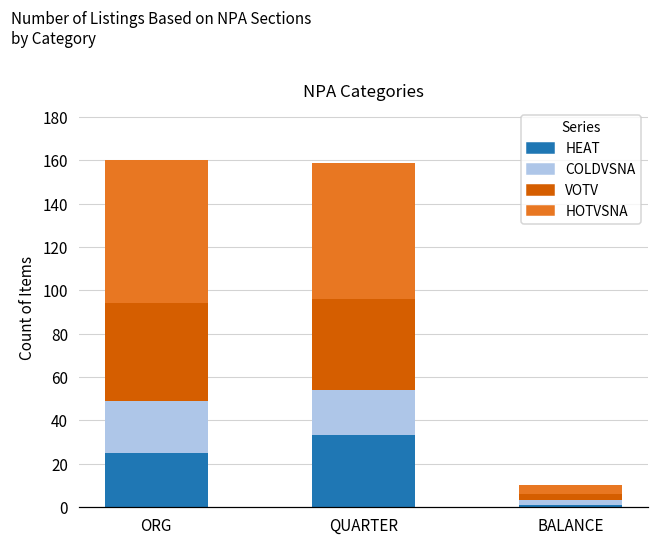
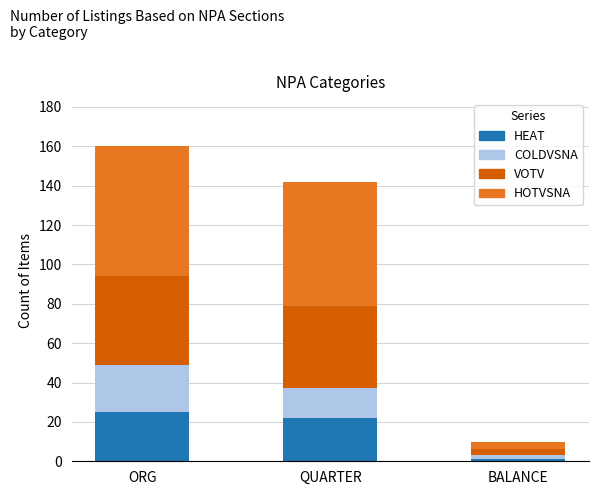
HEAT, QUARTER: 33 -> 22
COLDVSNA, QUARTER: 21 -> 15
